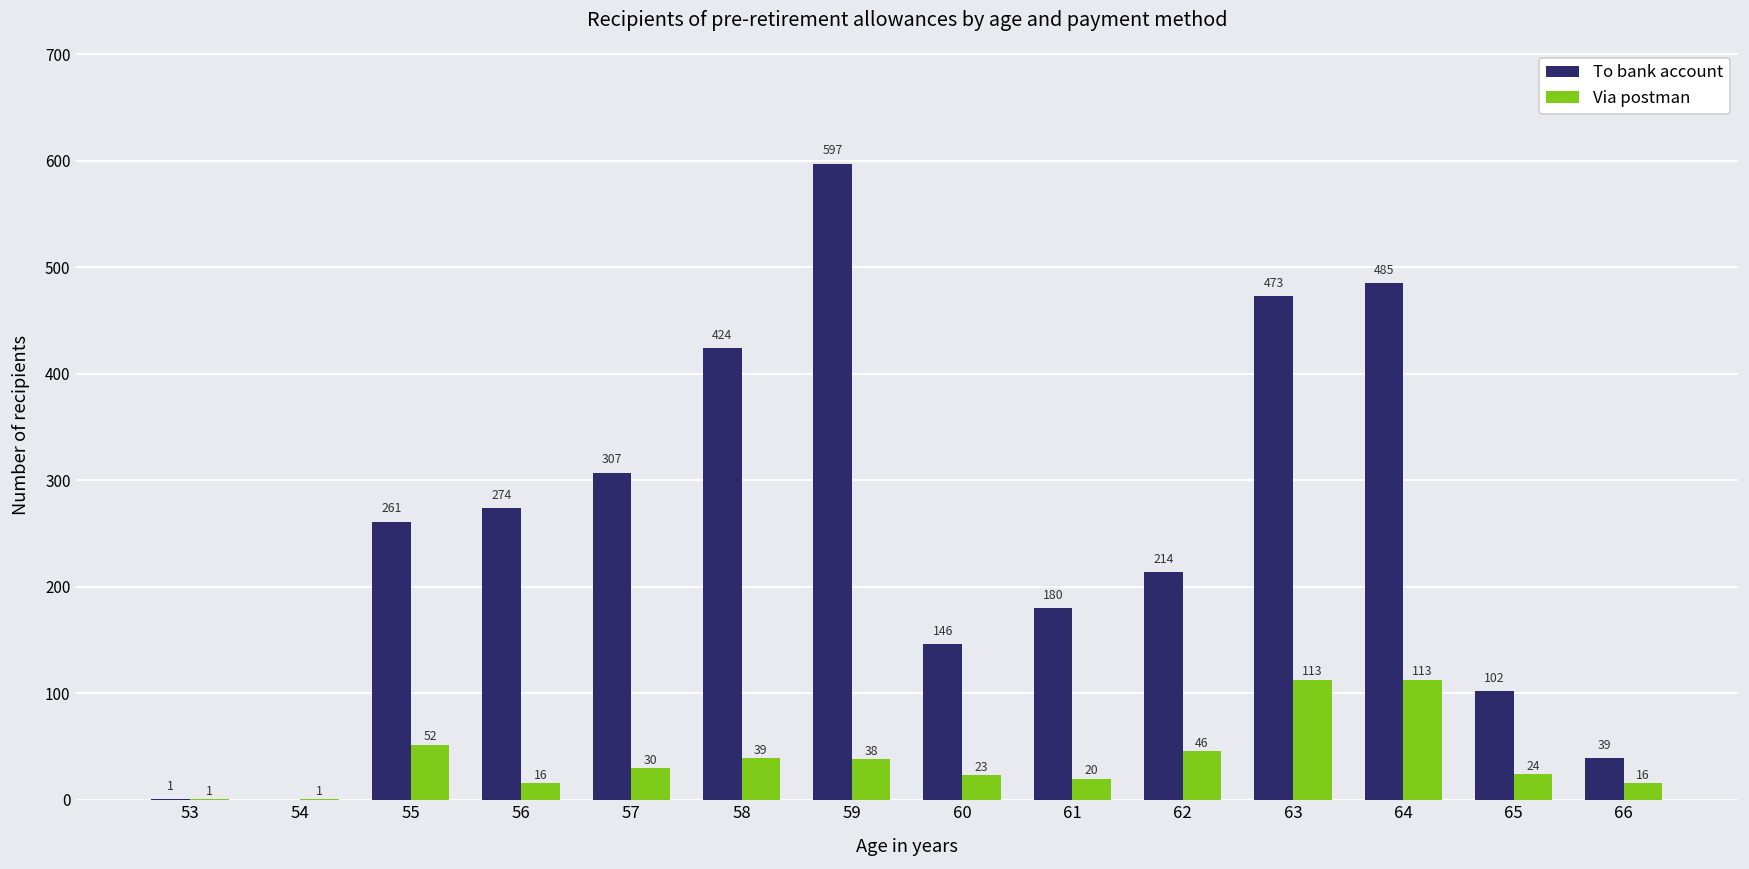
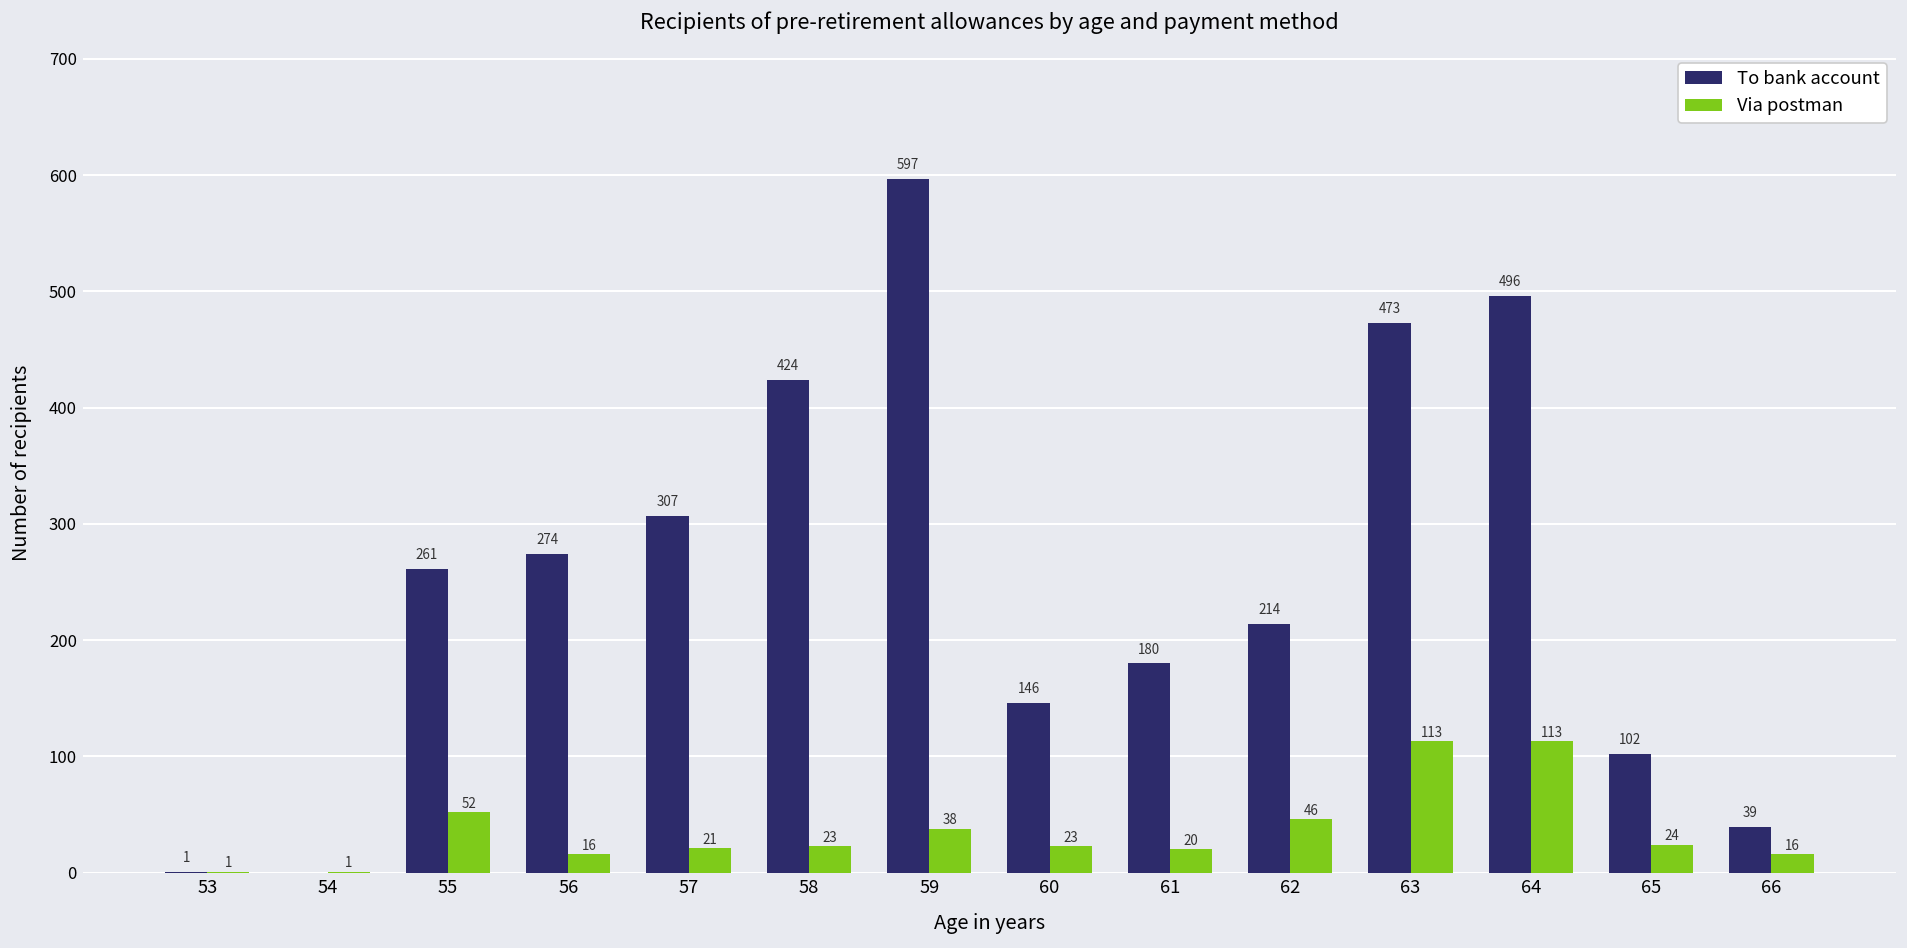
Via postman, 57: 30 -> 21
Via postman, 58: 39 -> 23
To bank account, 64: 485 -> 496
